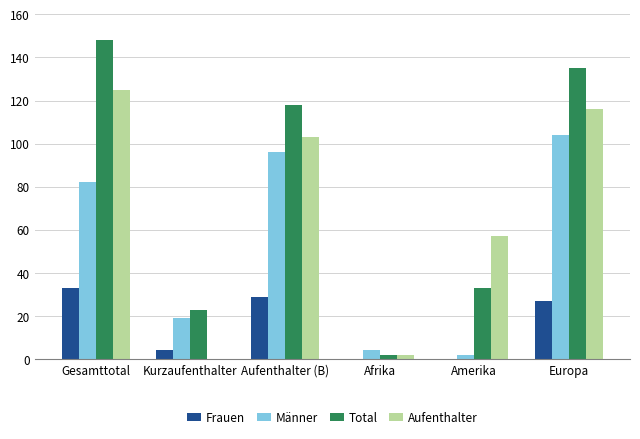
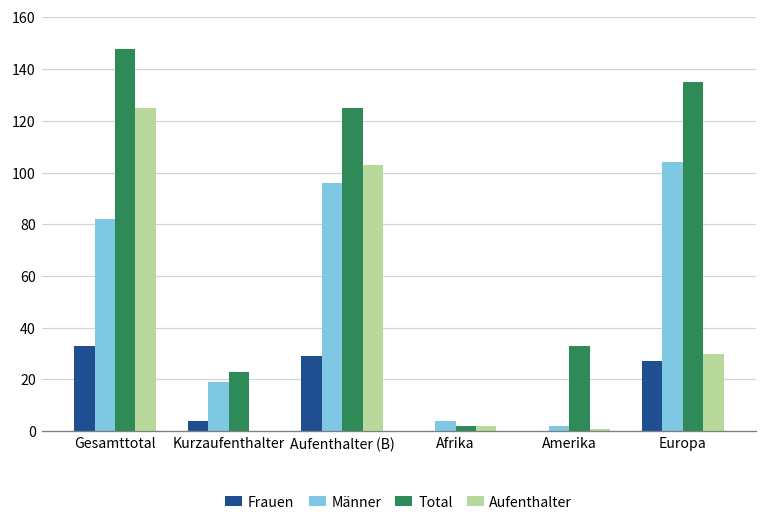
Total, Aufenthalter (B): 118 -> 125
Aufenthalter, Amerika: 57 -> 1
Aufenthalter, Europa: 116 -> 30
